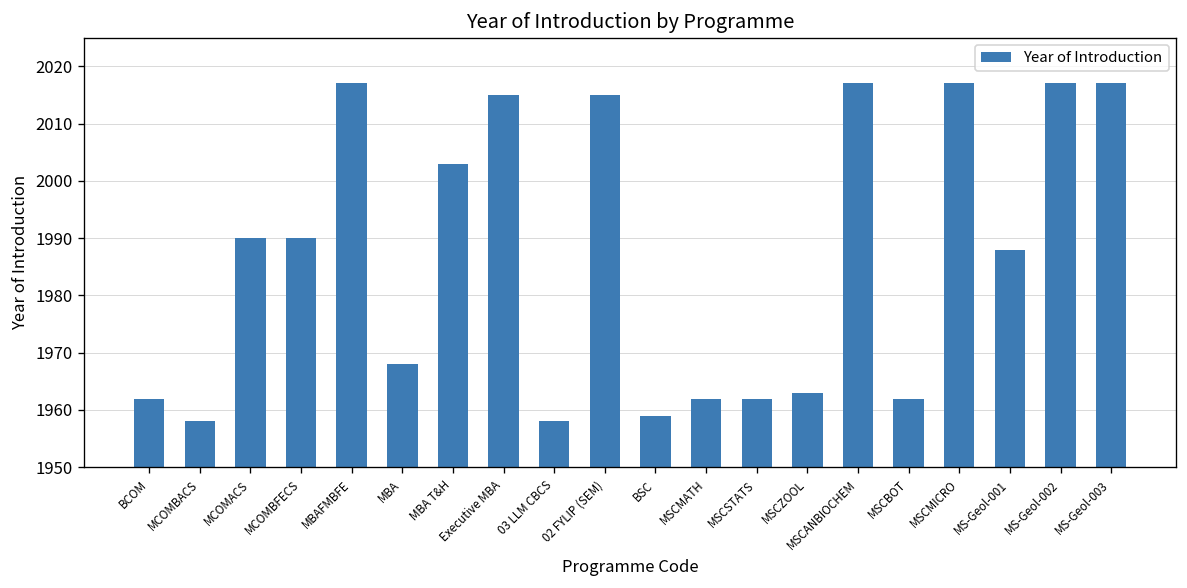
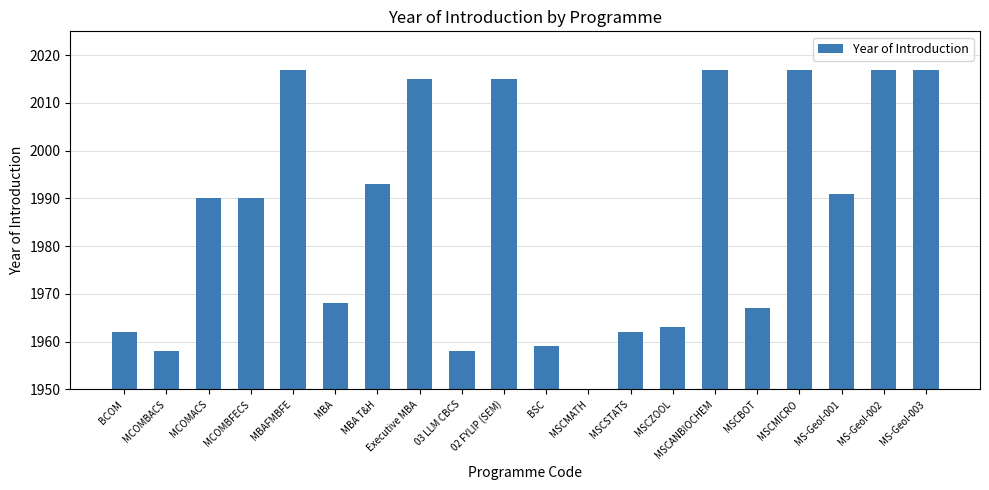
MBA T&H: 2003 -> 1993
MSCMATH: 1962 -> 1950
MSCBOT: 1962 -> 1967
MS-Geol-001: 1988 -> 1991
